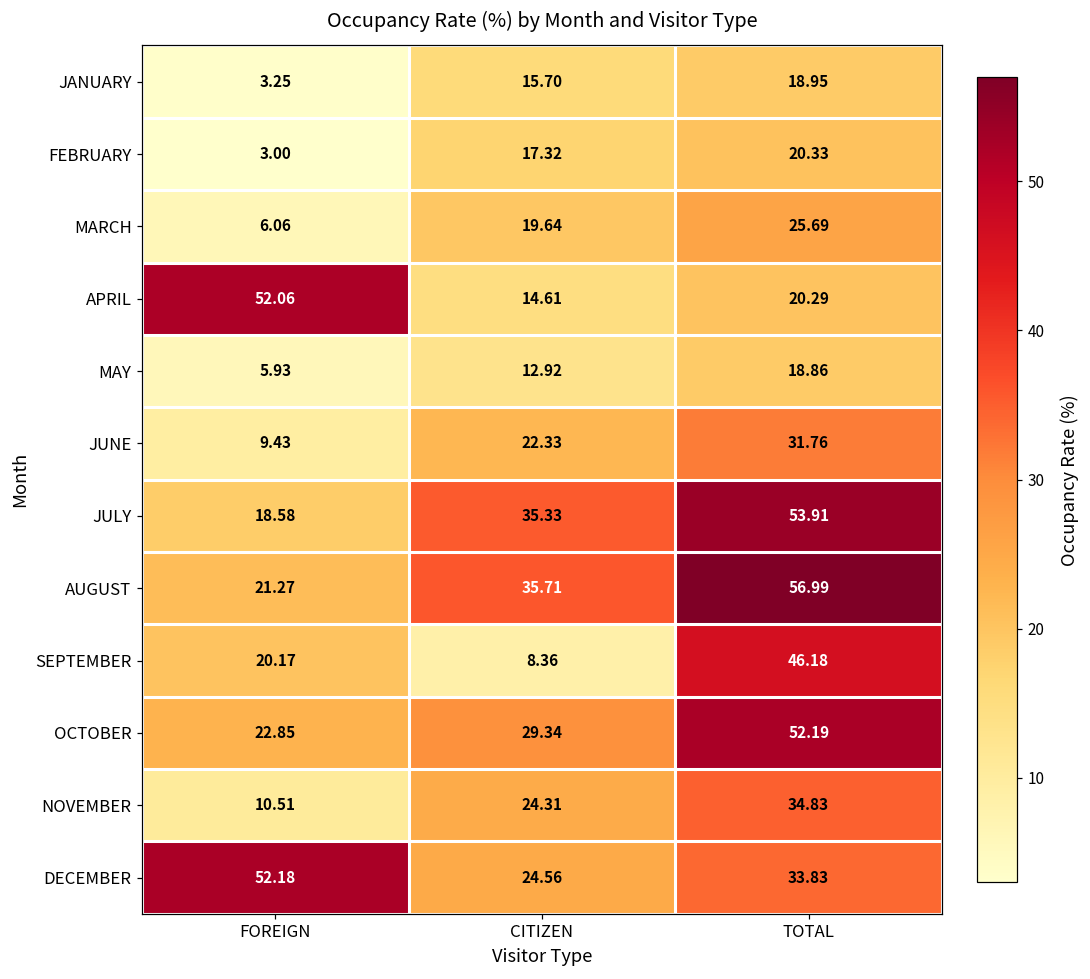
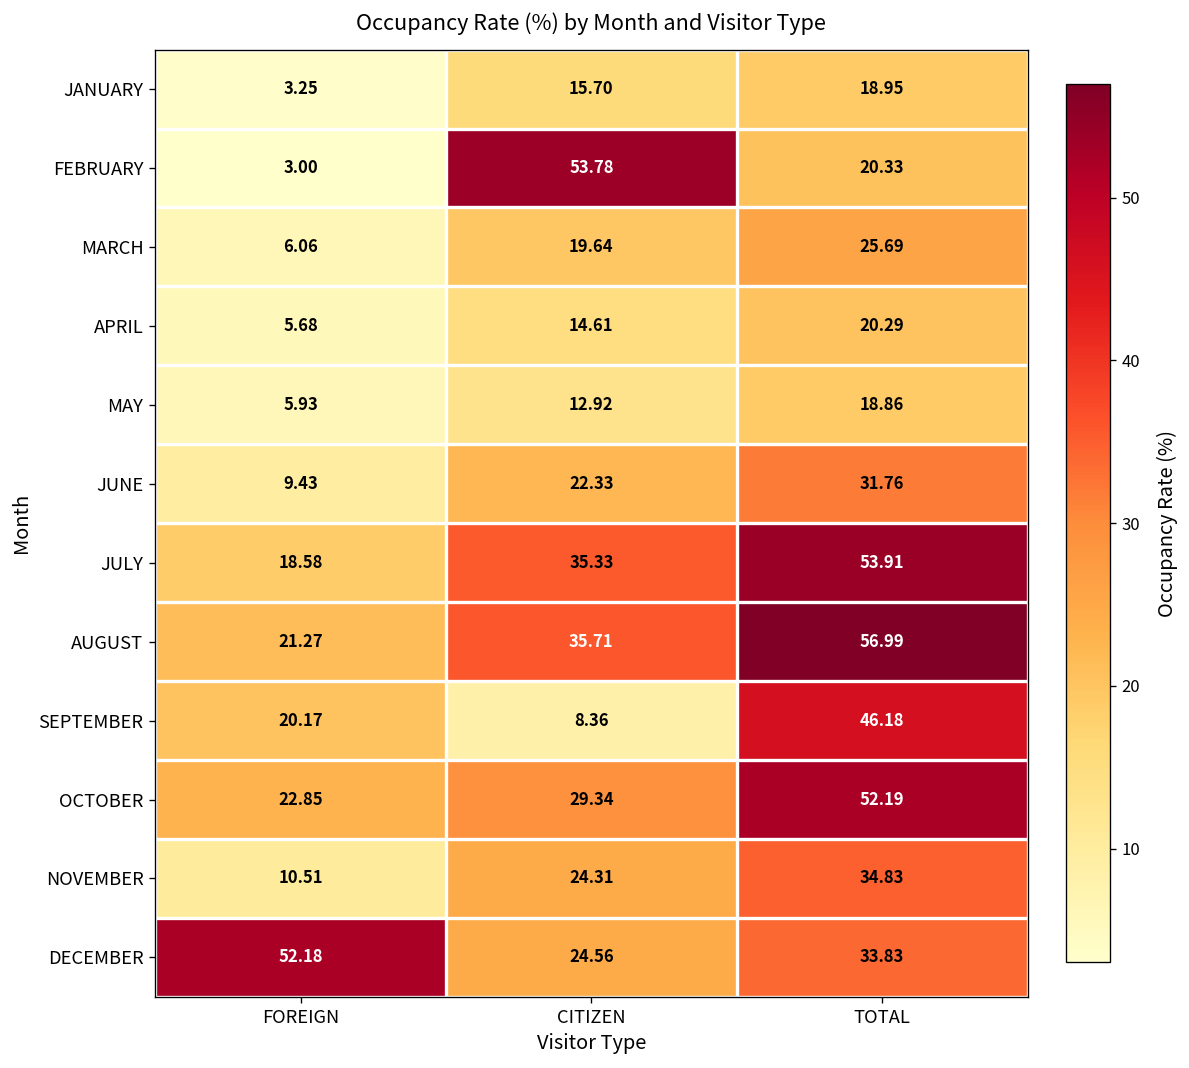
FEBRUARY, CITIZEN: 17.32 -> 53.78
APRIL, FOREIGN: 52.06 -> 5.68
